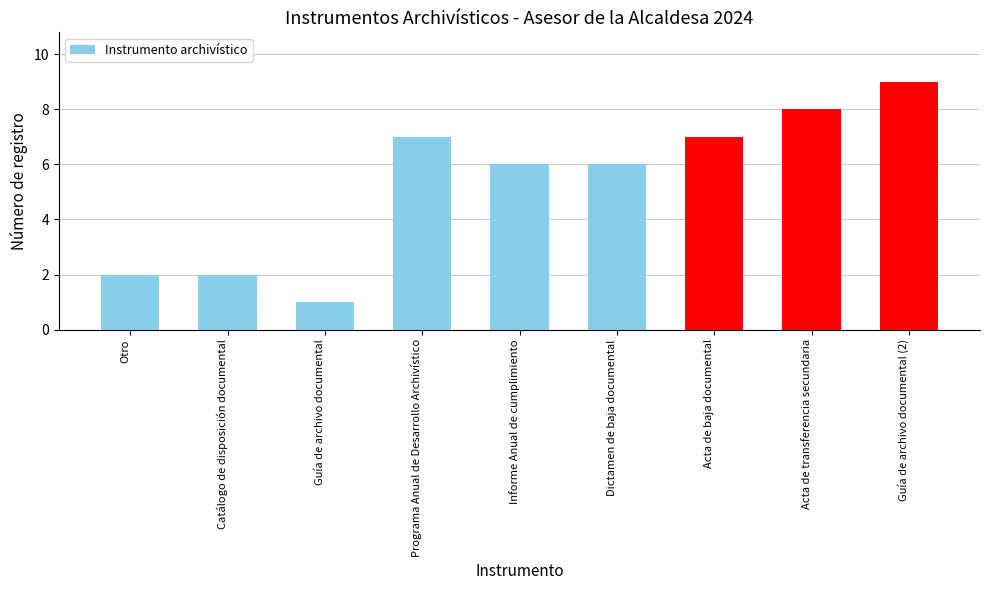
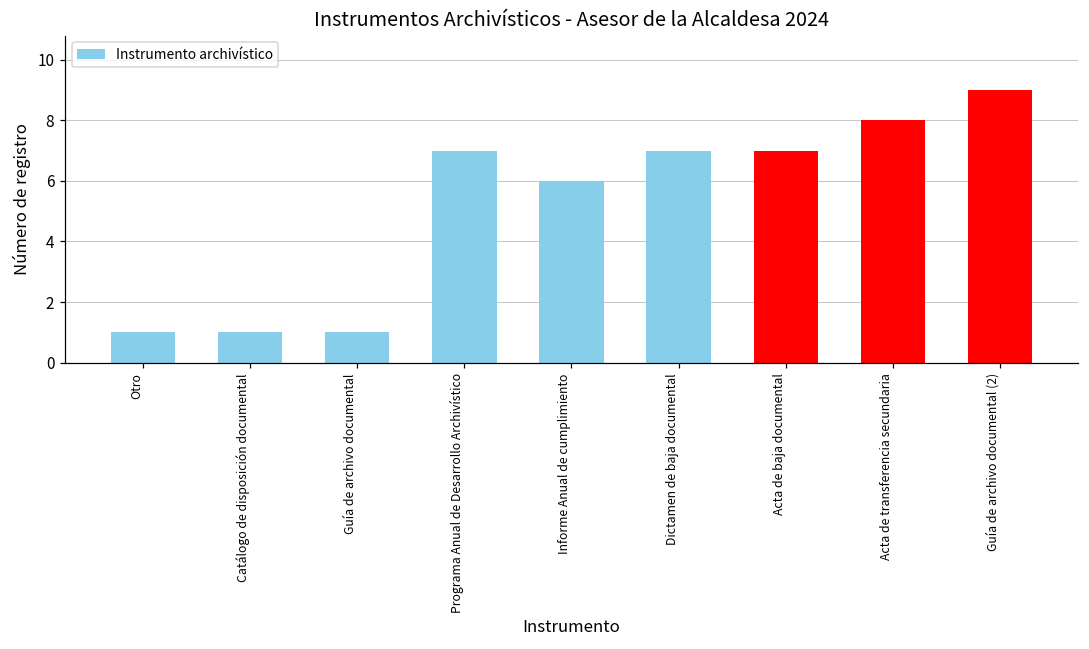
Otro: 2 -> 1
Catálogo de disposición documental: 2 -> 1
Dictamen de baja documental: 6 -> 7
